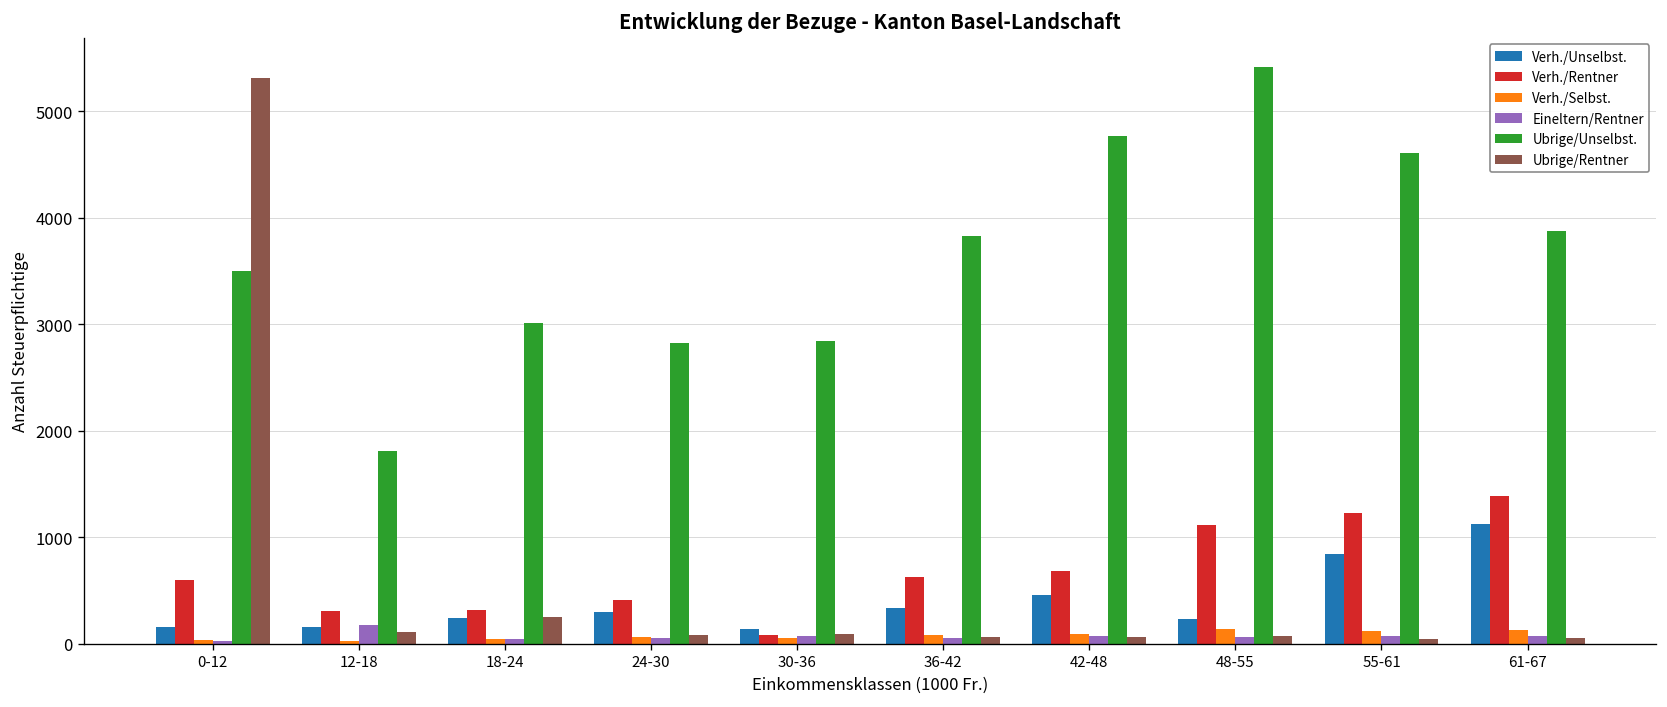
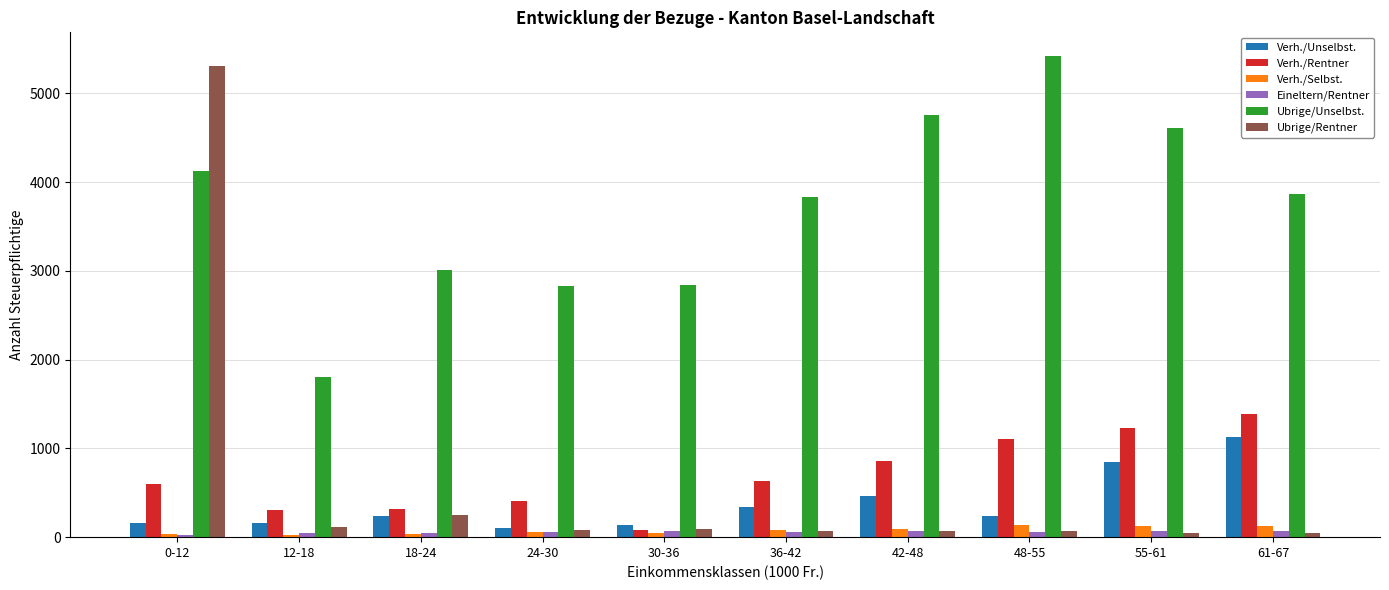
Ubrige/Unselbst., 0-12: 3500 -> 4100
Eineltern/Rentner, 12-18: 200 -> 0
Verh./Unselbst., 24-30: 300 -> 100
Verh./Rentner, 42-48: 700 -> 900
